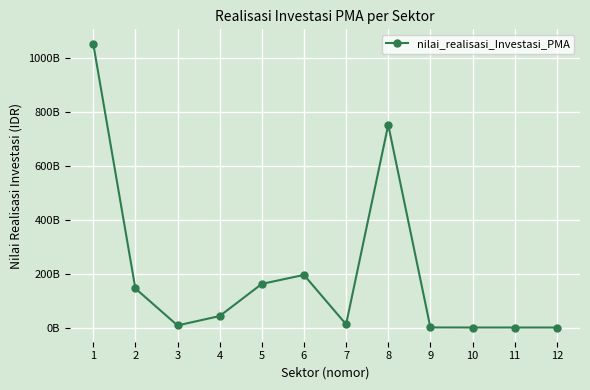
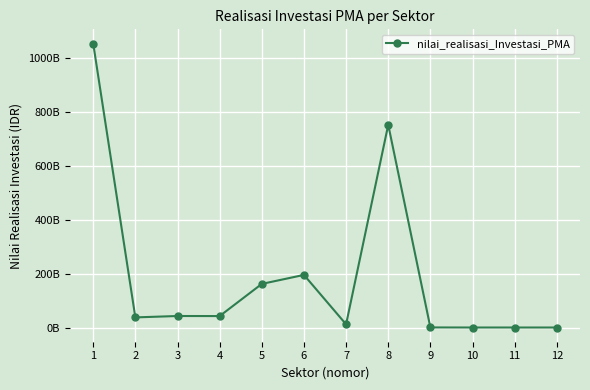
2: 150000000000 -> 40000000000
3: 10000000000 -> 40000000000
